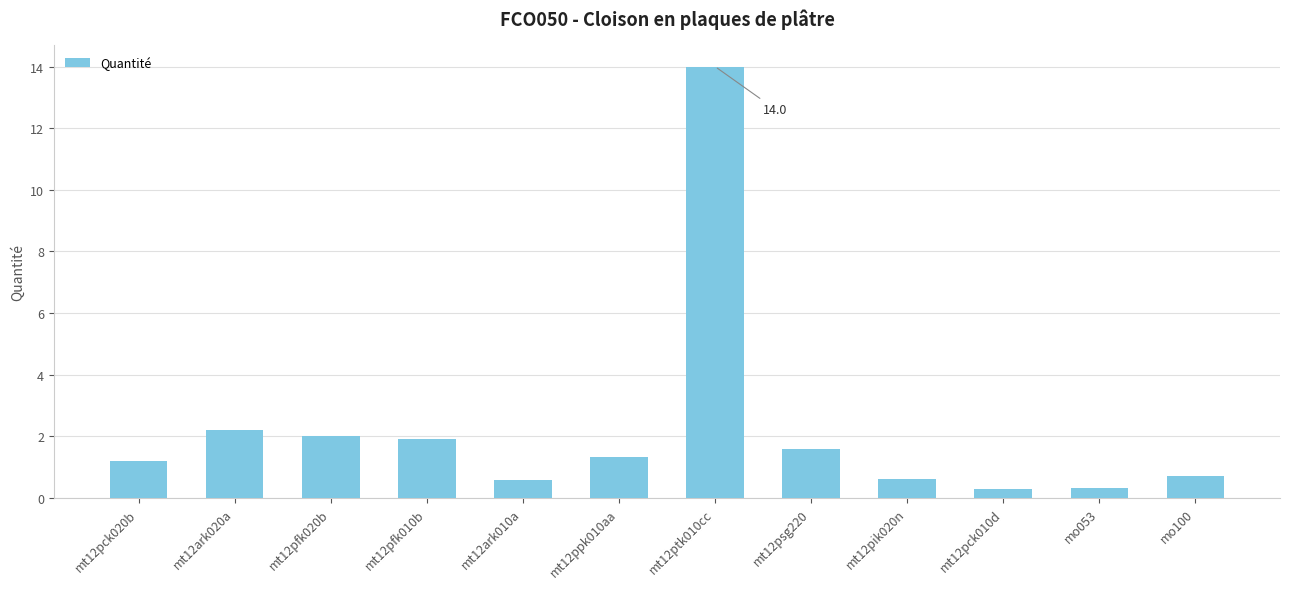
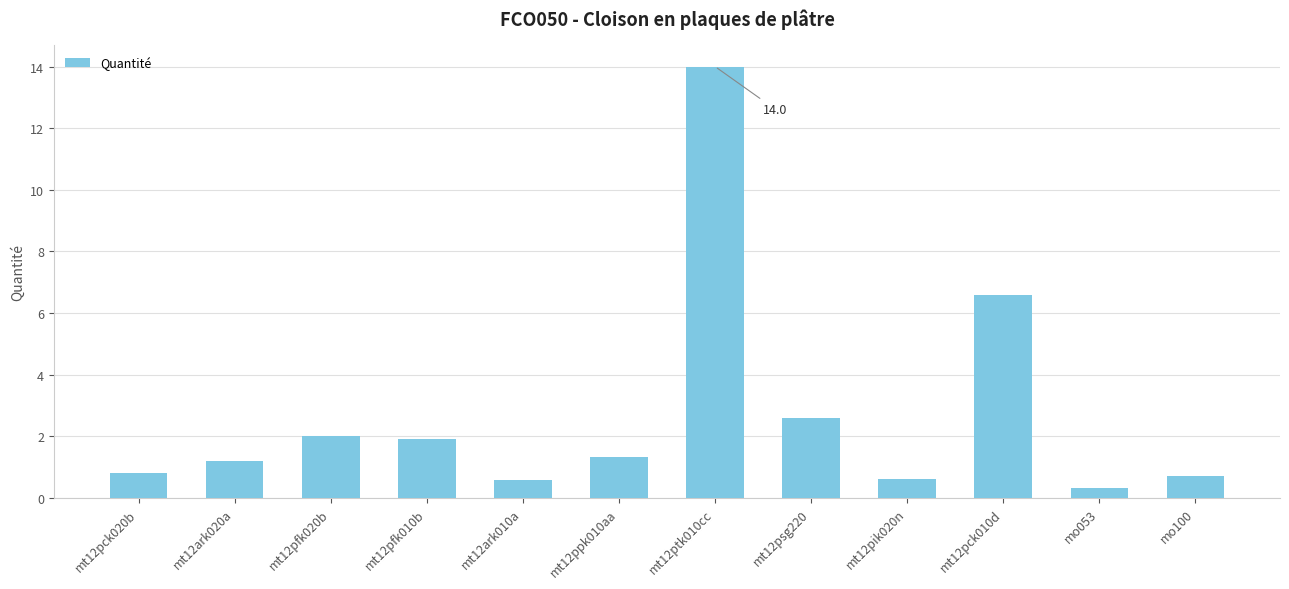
mt12pck020b: 1.2 -> 0.8
mt12ark020a: 2.2 -> 1.2
mt12psg220: 1.6 -> 2.6
mt12pck010d: 0.3 -> 6.6
